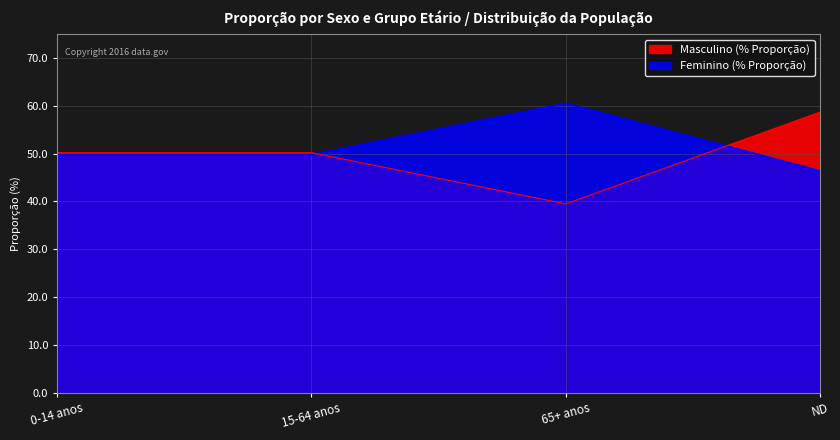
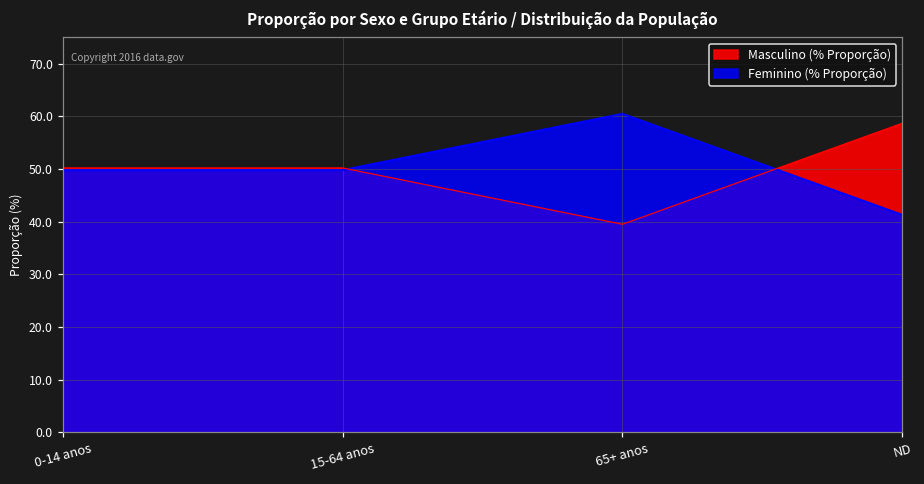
Feminino (% Proporção), ND: 46 -> 41
